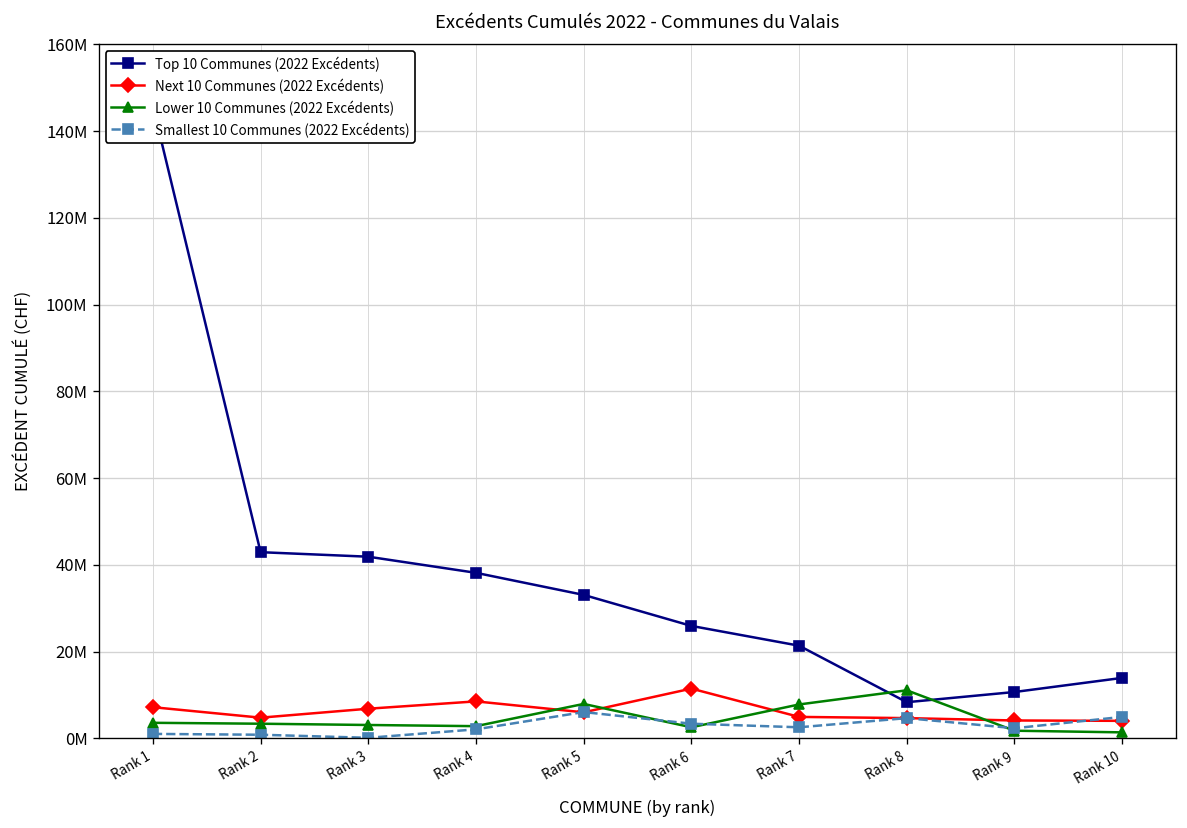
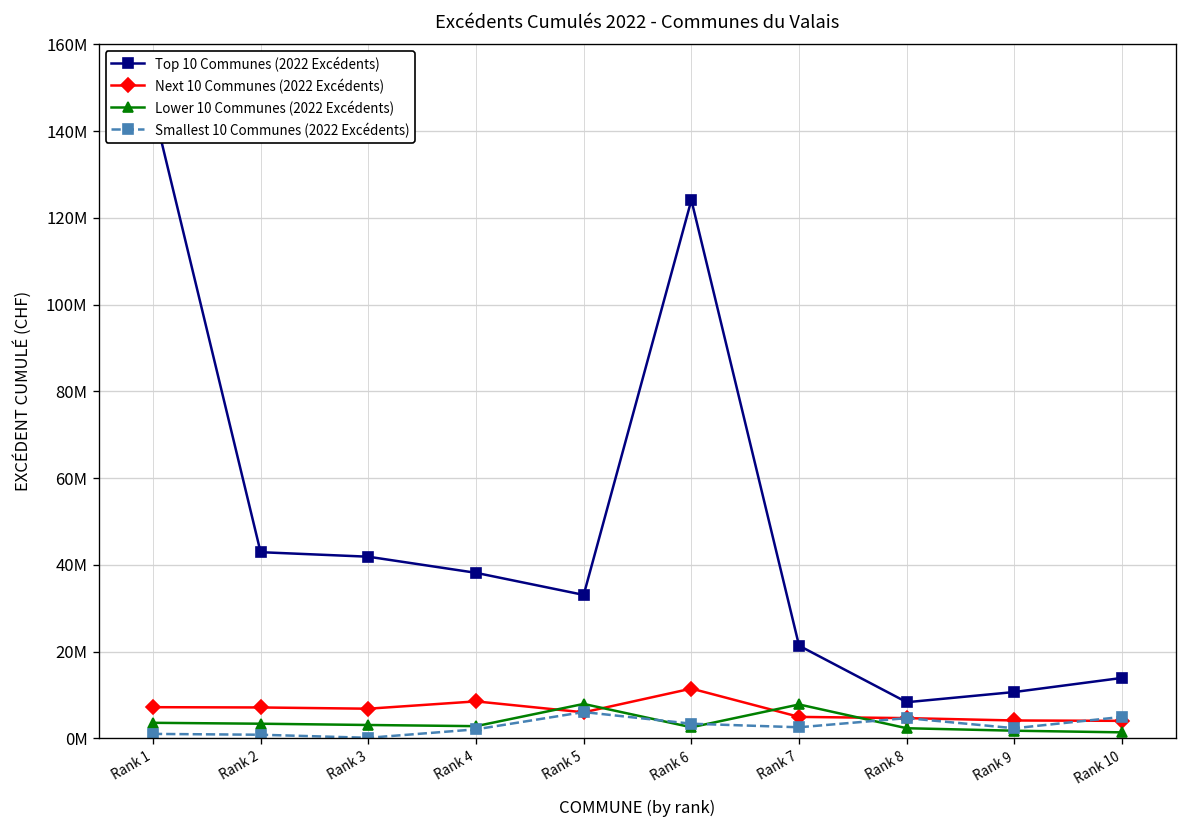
Next 10 Communes (2022 Excédents), Rank 2: 5000000 -> 7000000
Top 10 Communes (2022 Excédents), Rank 6: 26000000 -> 124000000
Lower 10 Communes (2022 Excédents), Rank 8: 11000000 -> 2000000
